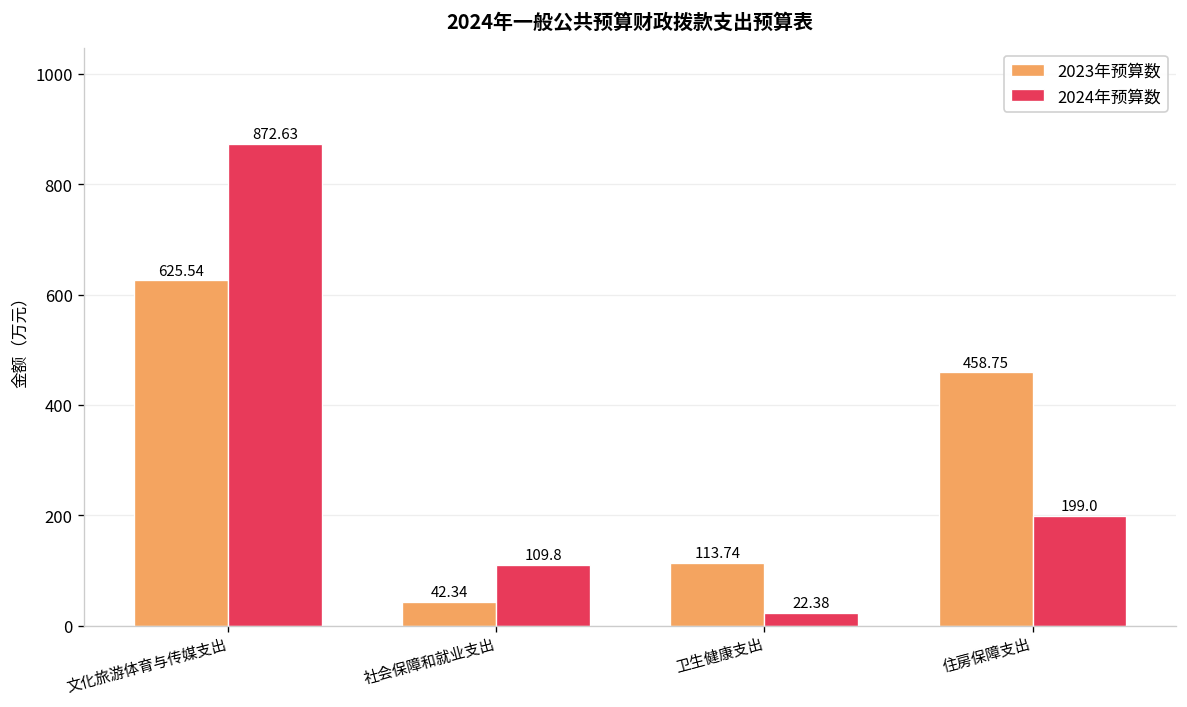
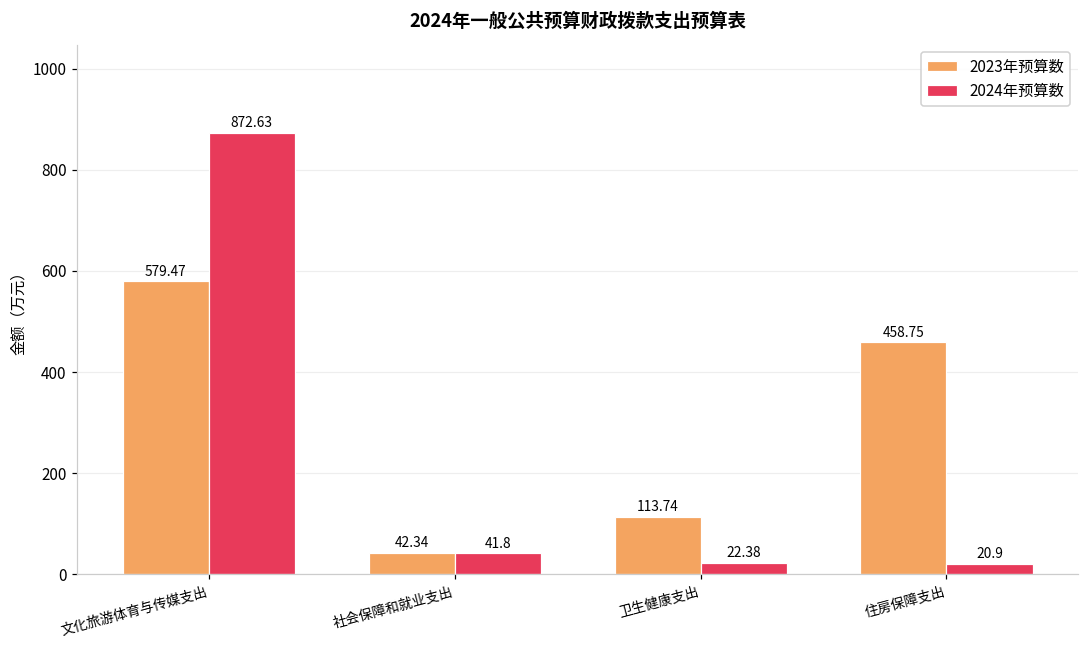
2023年预算数, 文化旅游体育与传媒支出: 625.54 -> 579.47
2024年预算数, 社会保障和就业支出: 109.8 -> 41.8
2024年预算数, 住房保障支出: 199.0 -> 20.9
